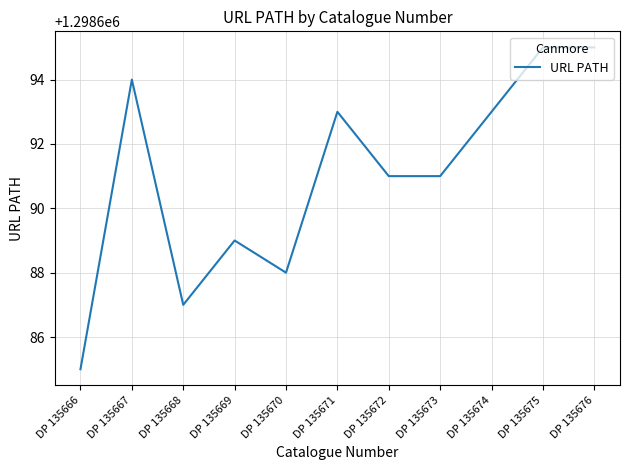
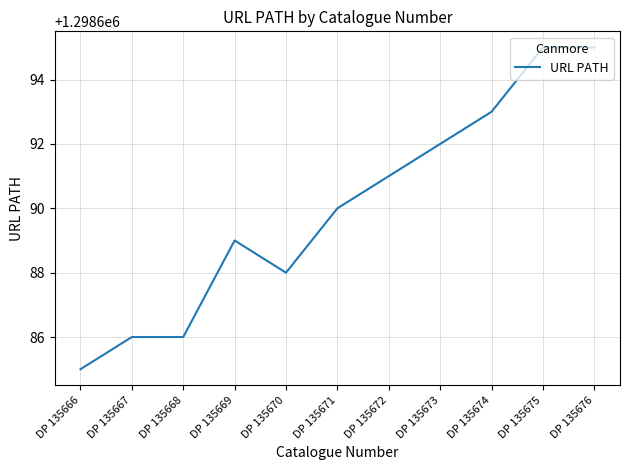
DP 135667: 1298694 -> 1298686
DP 135668: 1298687 -> 1298686
DP 135671: 1298693 -> 1298690
DP 135673: 1298691 -> 1298692
